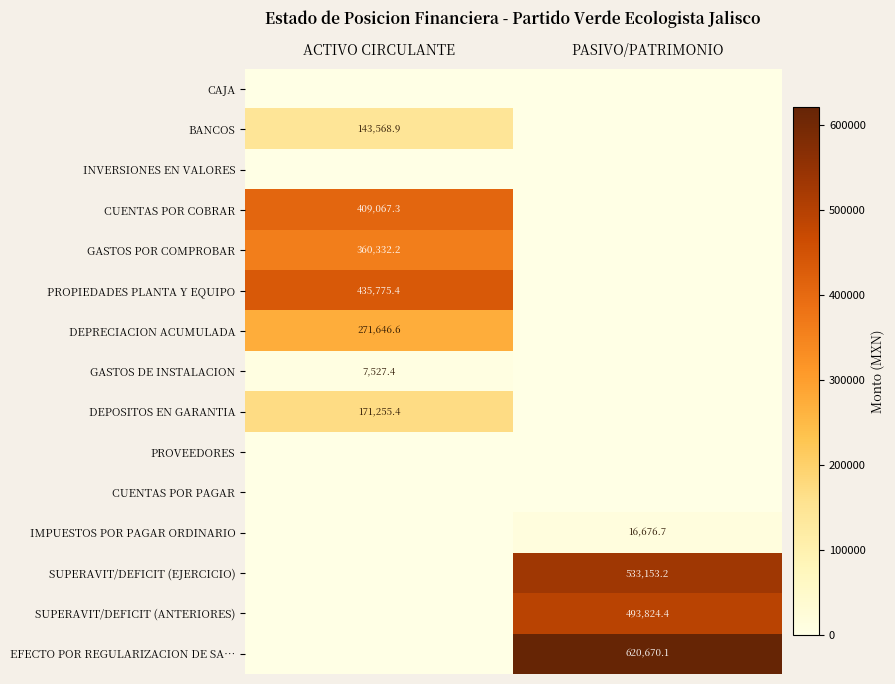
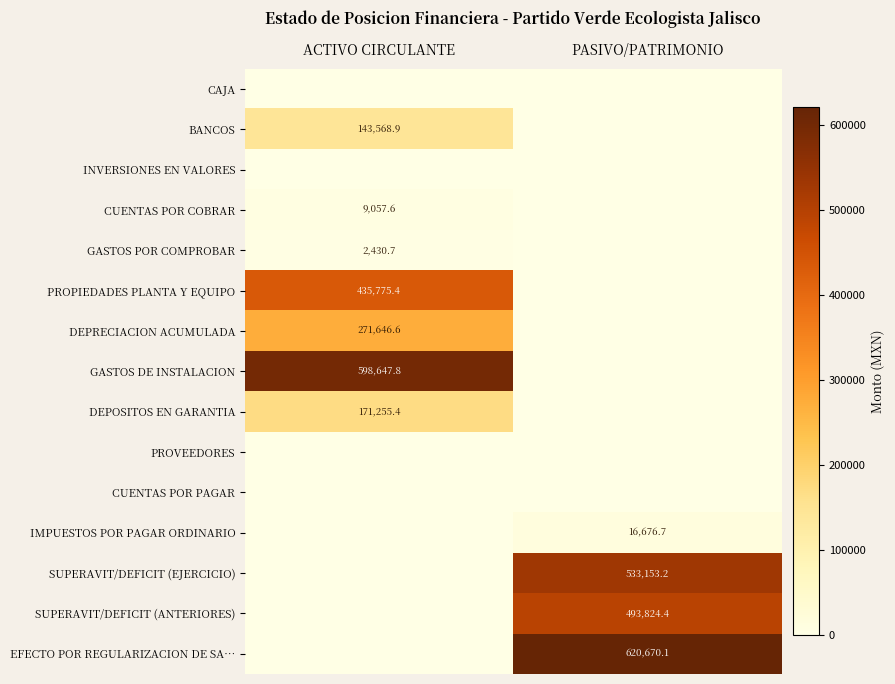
CUENTAS POR COBRAR, ACTIVO CIRCULANTE: 409,067.3 -> 9,057.6
GASTOS POR COMPROBAR, ACTIVO CIRCULANTE: 360,332.2 -> 2,430.7
GASTOS DE INSTALACION, ACTIVO CIRCULANTE: 7,527.4 -> 598,647.8
